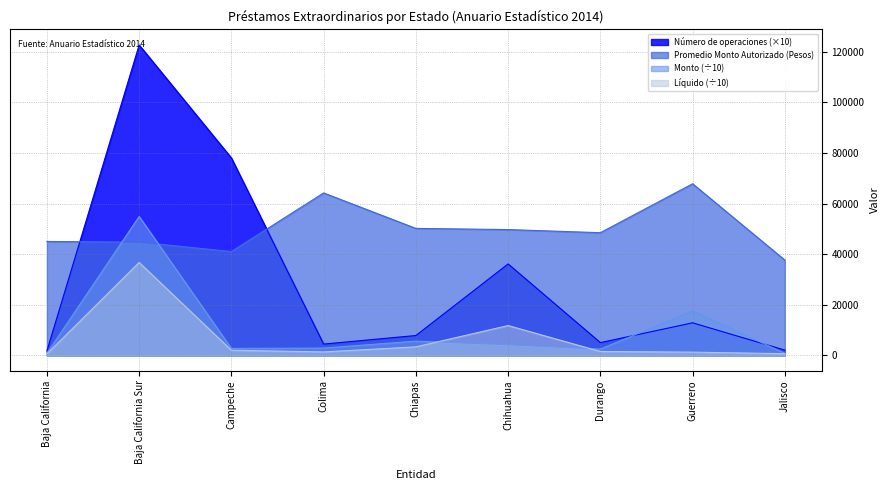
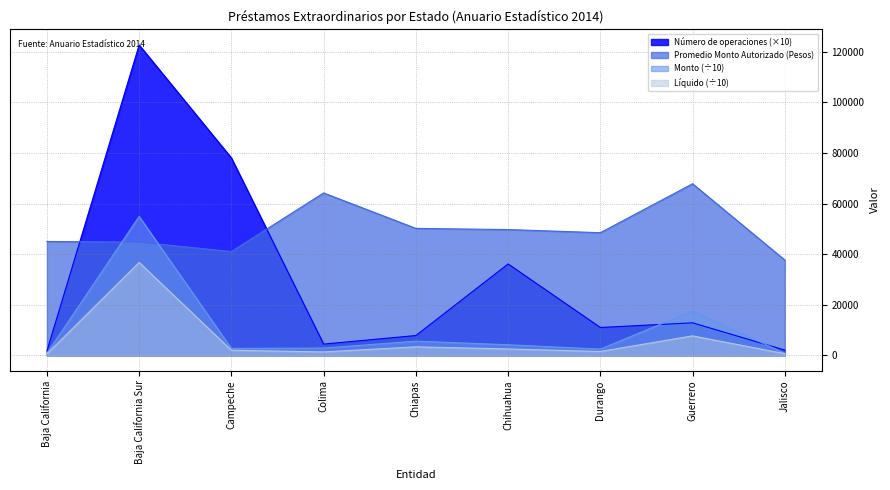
Líquido (÷10), Chihuahua: 12000 -> 2000
Número de operaciones (×10), Durango: 5000 -> 11000
Líquido (÷10), Guerrero: 1000 -> 8000
